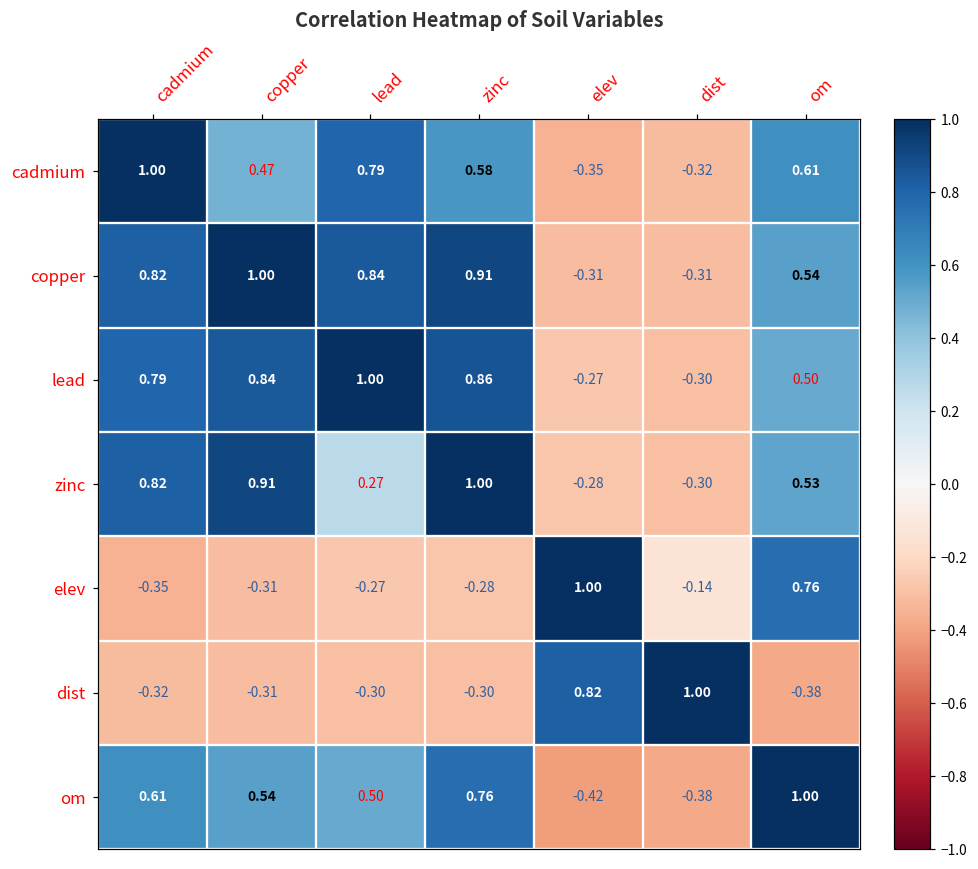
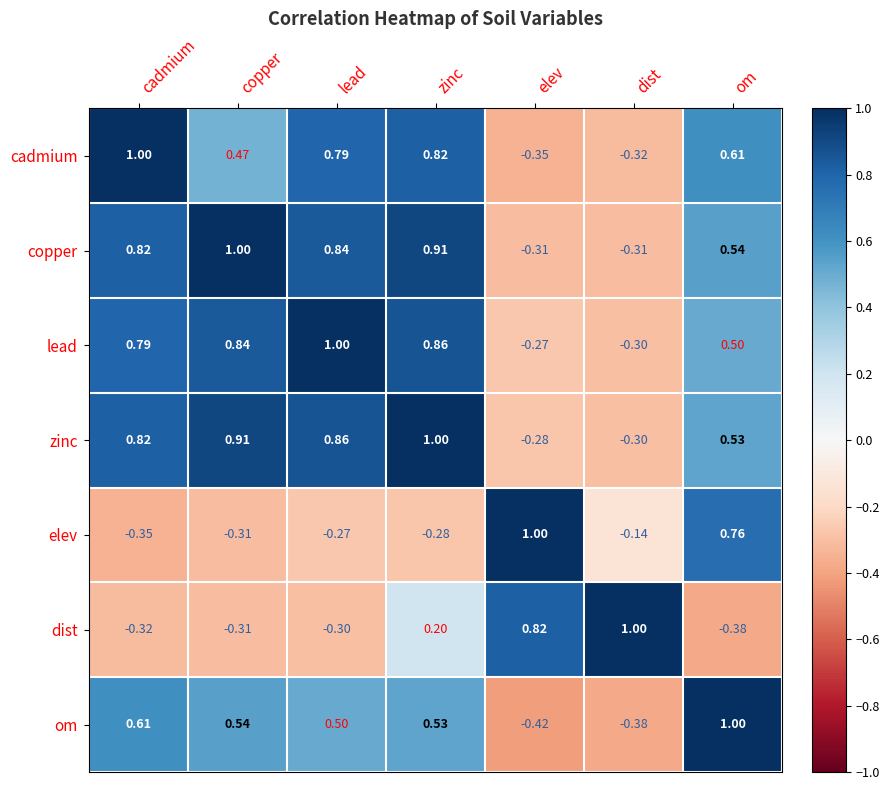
cadmium, zinc: 0.58 -> 0.82
zinc, lead: 0.27 -> 0.86
dist, zinc: -0.30 -> 0.20
om, zinc: 0.76 -> 0.53
